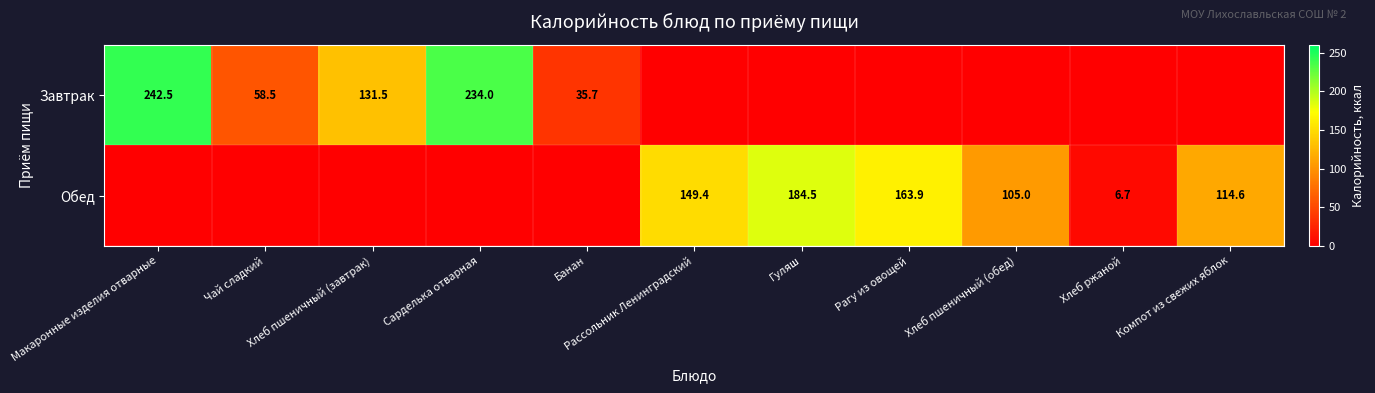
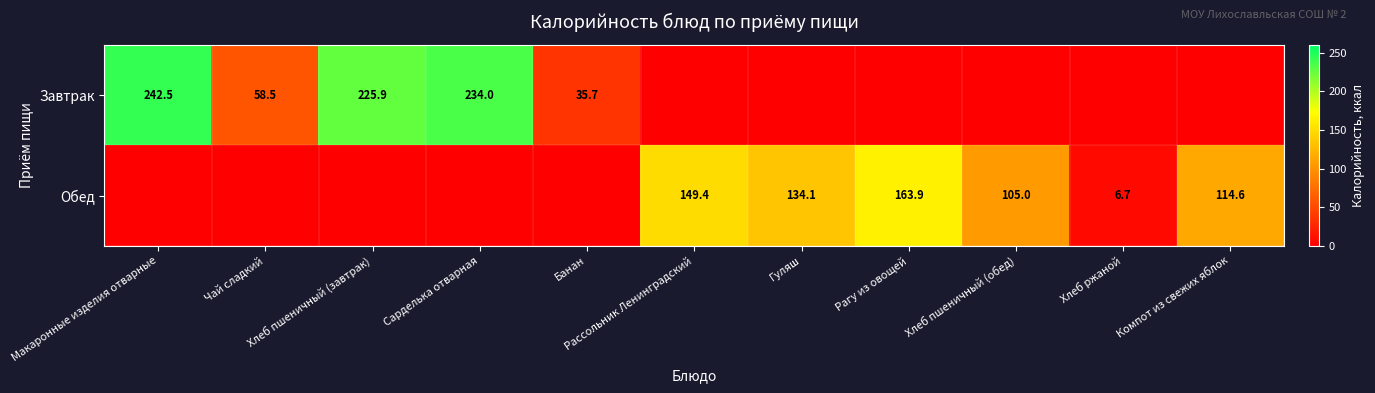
Завтрак, Хлеб пшеничный (завтрак): 131.5 -> 225.9
Обед, Гуляш: 184.5 -> 134.1
